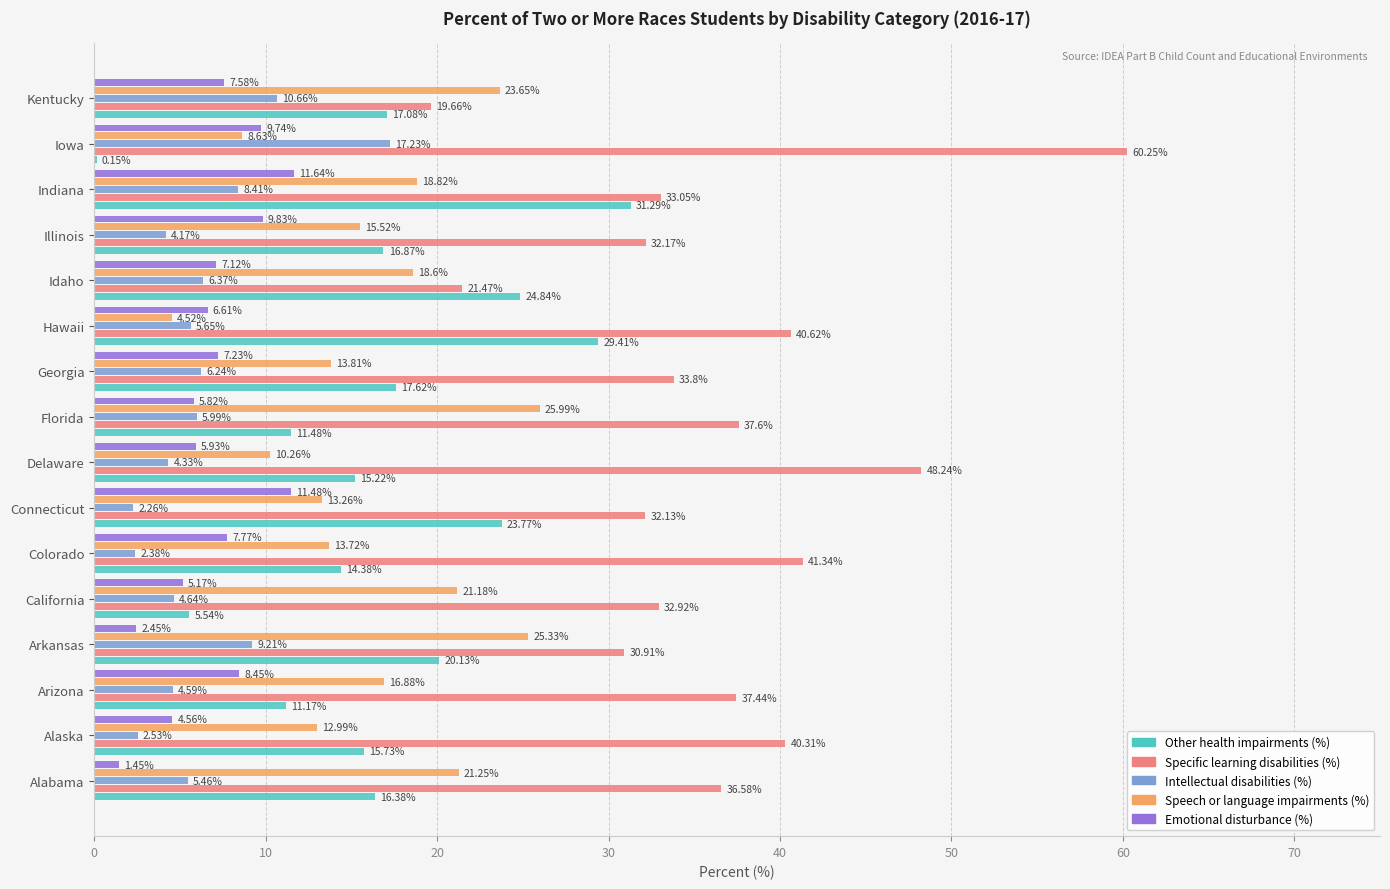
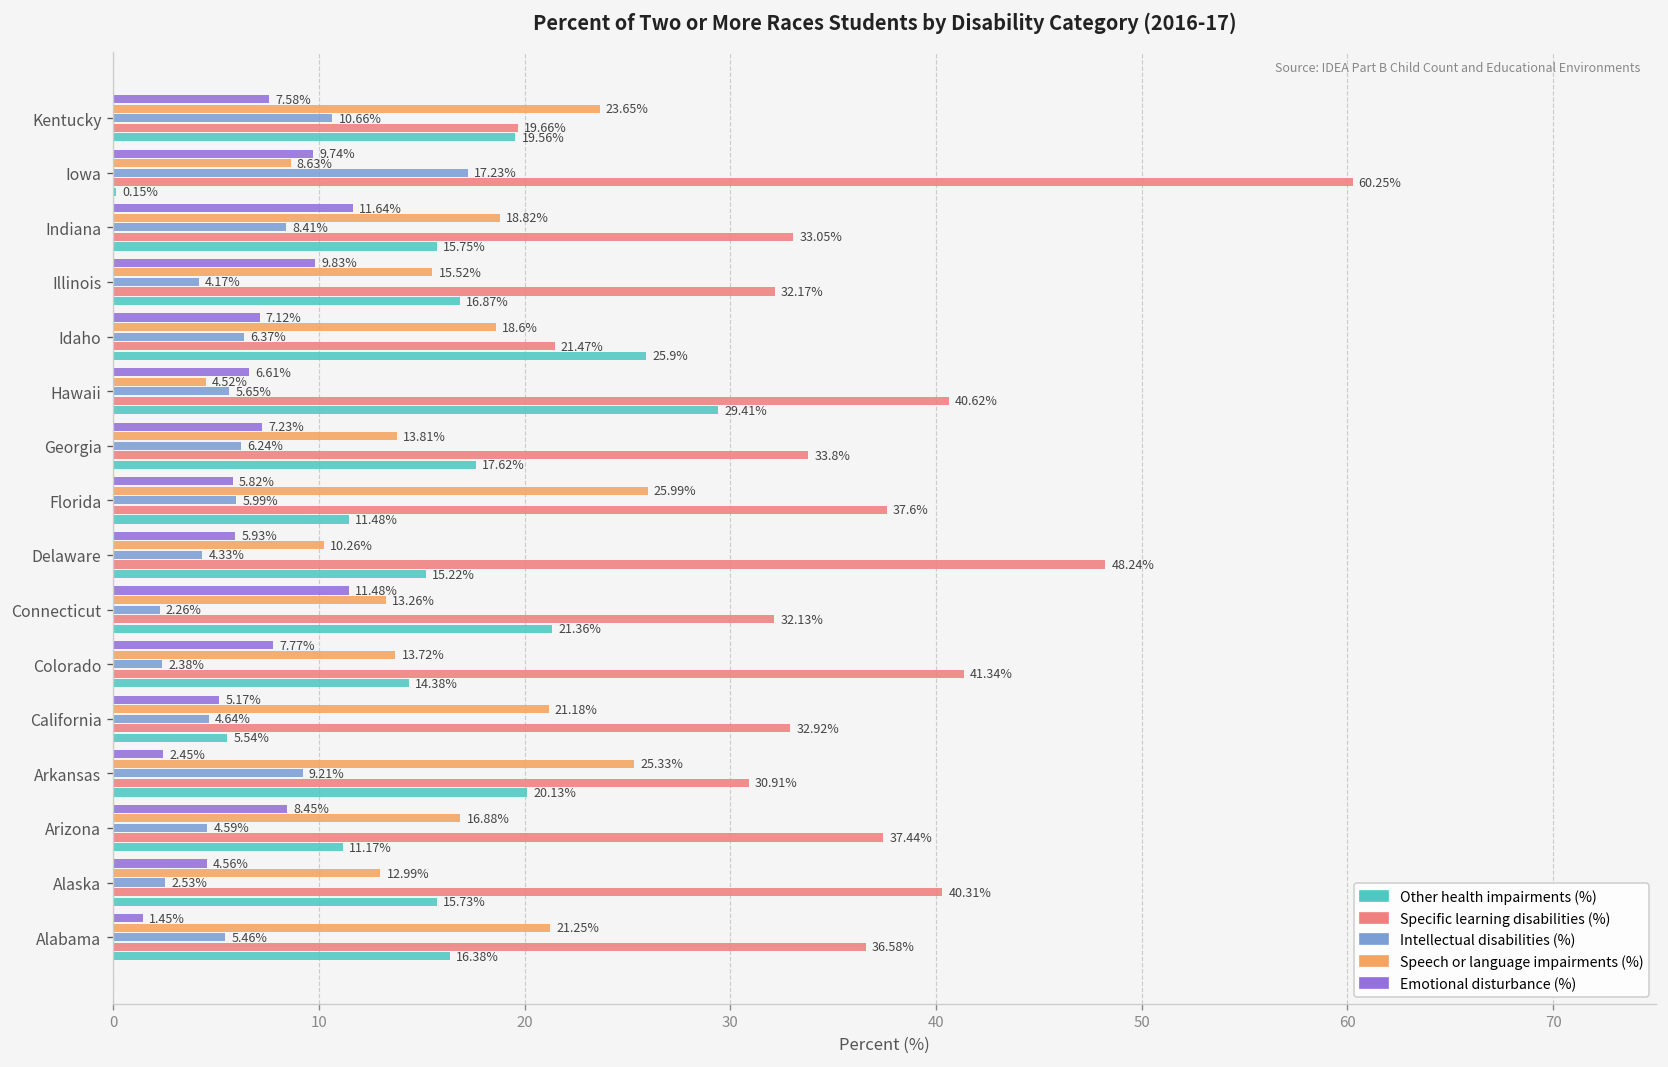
Other health impairments (%), Kentucky: 17.08% -> 19.56%
Other health impairments (%), Indiana: 31.29% -> 15.75%
Other health impairments (%), Idaho: 24.84% -> 25.9%
Other health impairments (%), Connecticut: 23.77% -> 21.36%
